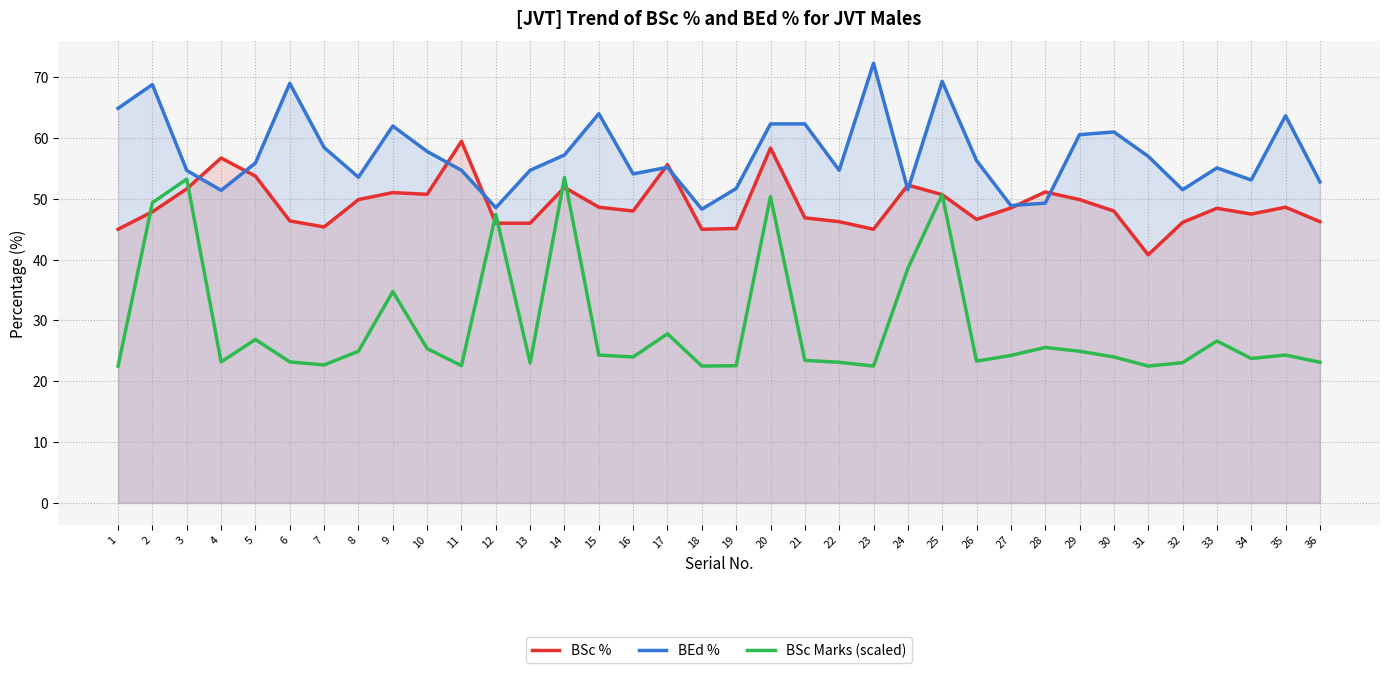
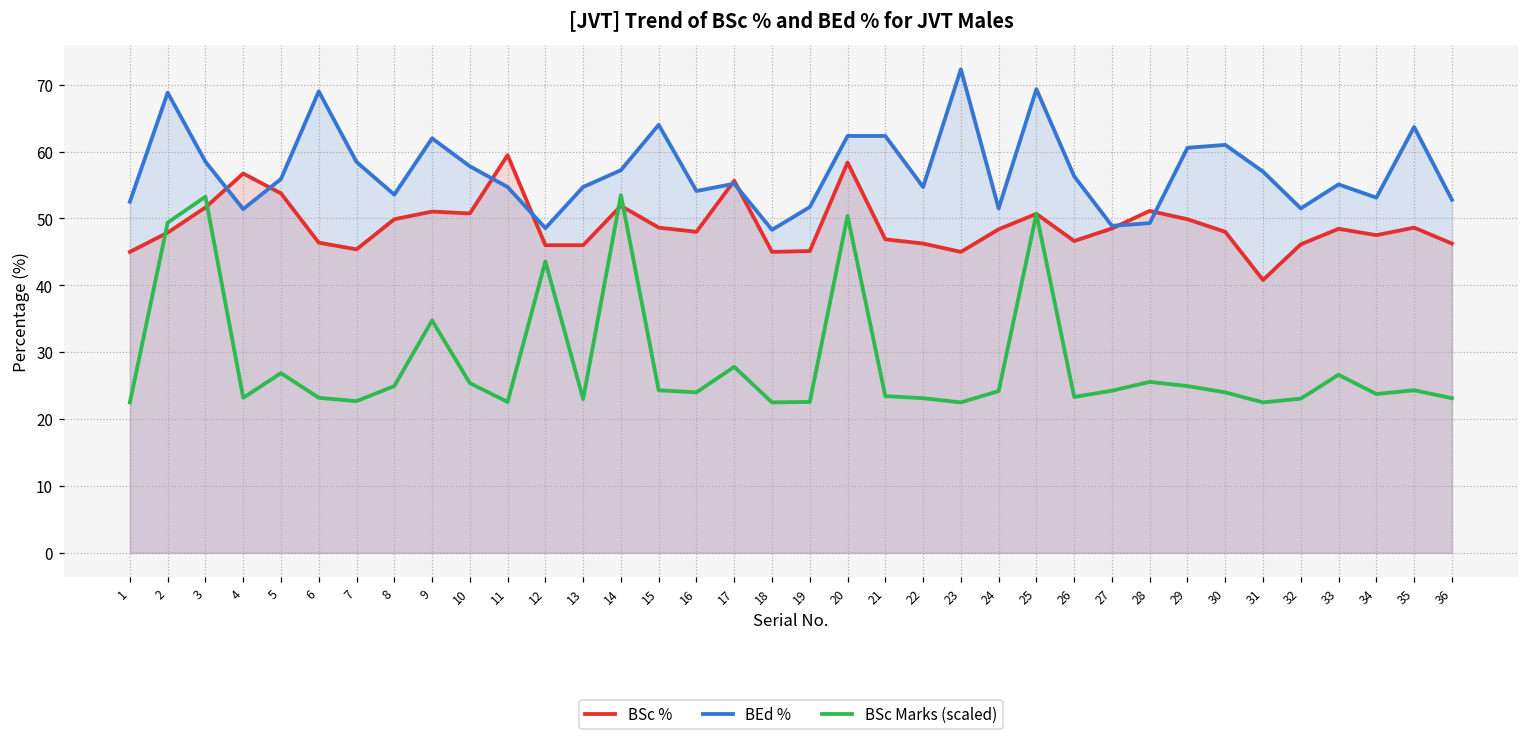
BEd %, 1: 65 -> 53
BEd %, 3: 55 -> 58
BSc Marks (scaled), 12: 47 -> 44
BSc %, 24: 52 -> 48
BSc Marks (scaled), 24: 39 -> 24
